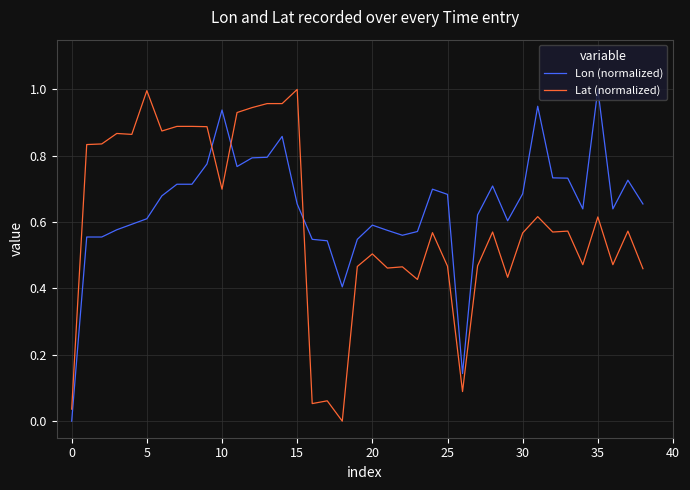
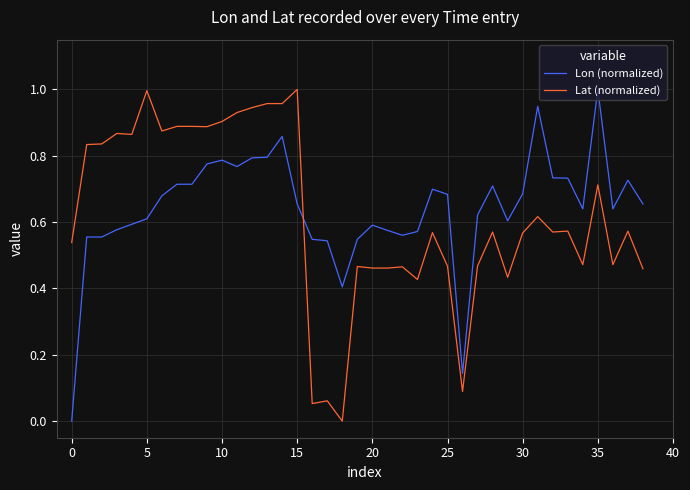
Lat (normalized), 0: 0.04 -> 0.54
Lon (normalized), 10: 0.94 -> 0.79
Lat (normalized), 10: 0.70 -> 0.90
Lat (normalized), 20: 0.50 -> 0.46
Lat (normalized), 35: 0.62 -> 0.71
